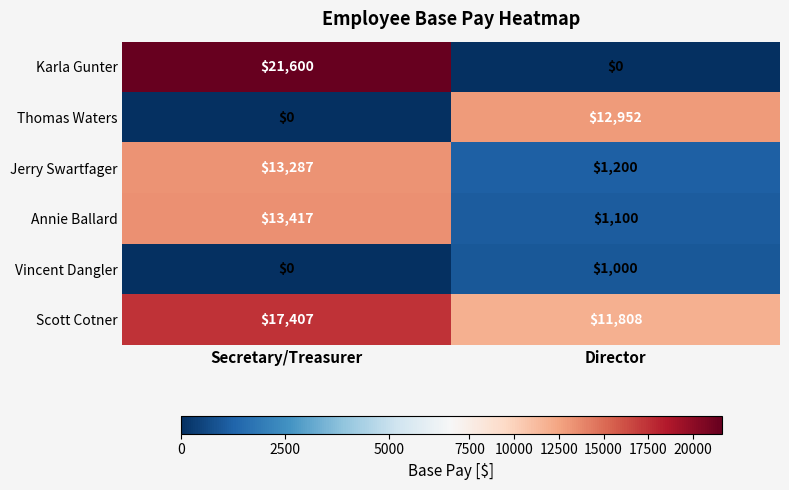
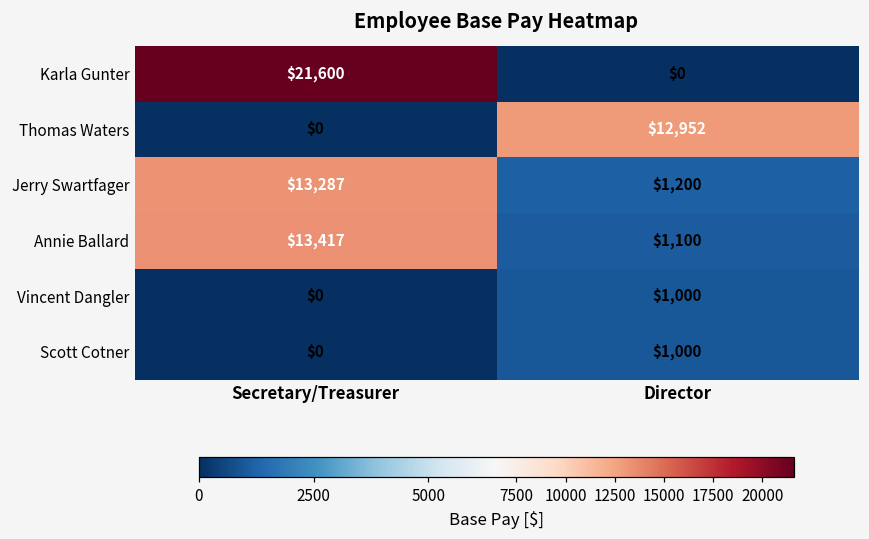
Scott Cotner, Secretary/Treasurer: $17,407 -> $0
Scott Cotner, Director: $11,808 -> $1,000
